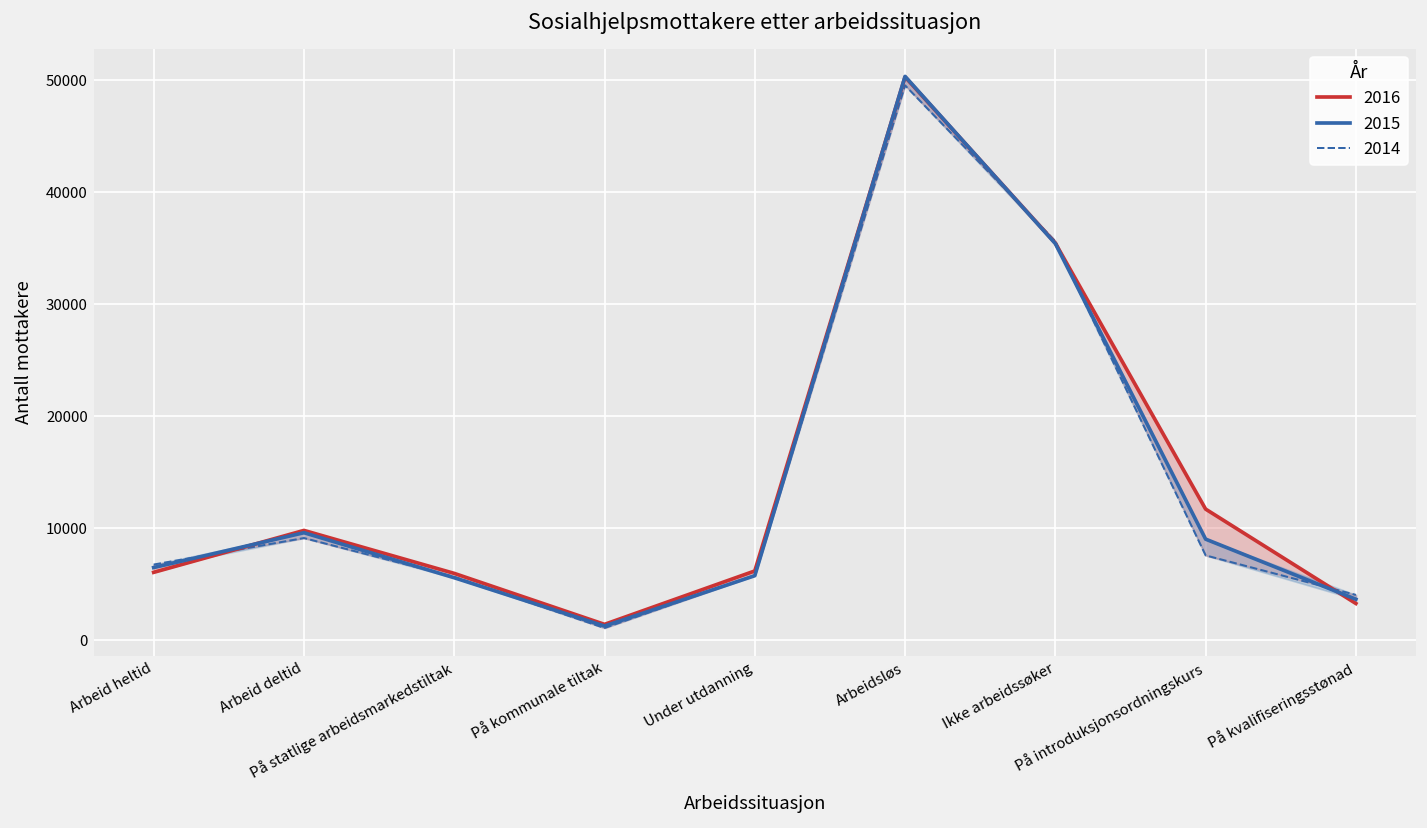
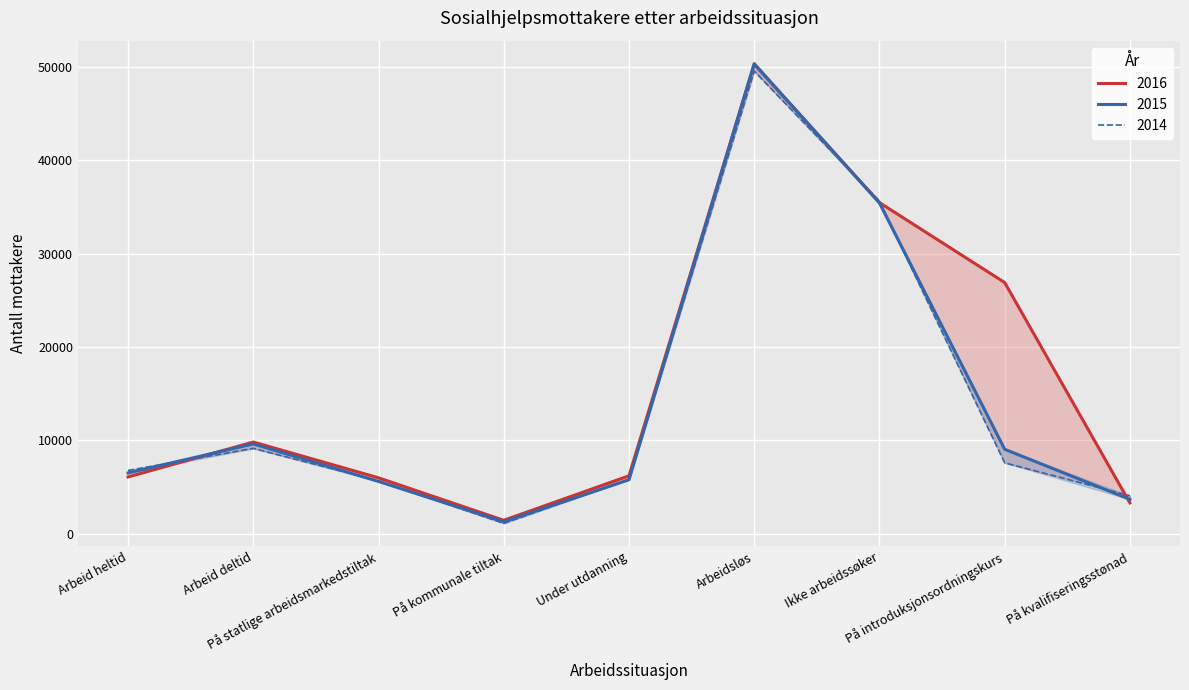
2016, På introduksjonsordningskurs: 12000 -> 27000
